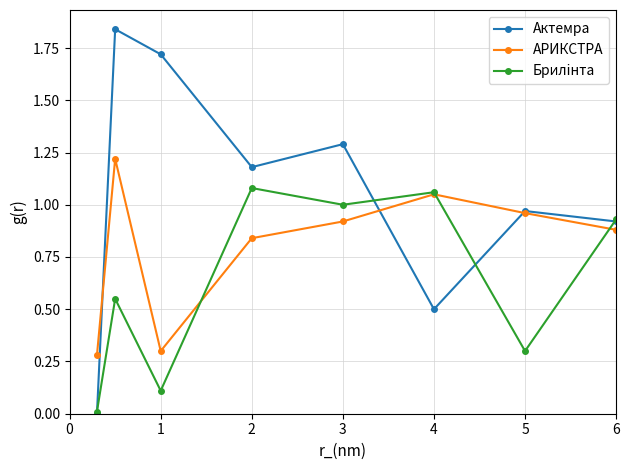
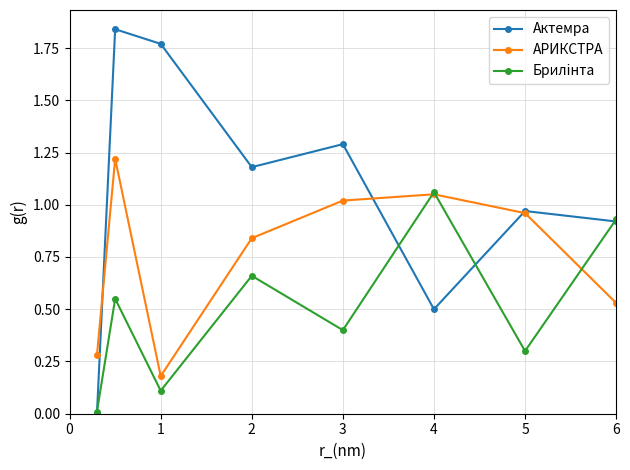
Актемра, 1: 1.72 -> 1.77
АРИКСТРА, 1: 0.30 -> 0.18
Брилінта, 2: 1.08 -> 0.66
АРИКСТРА, 3: 0.92 -> 1.02
Брилінта, 3: 1.0 -> 0.4
АРИКСТРА, 6: 0.88 -> 0.53
